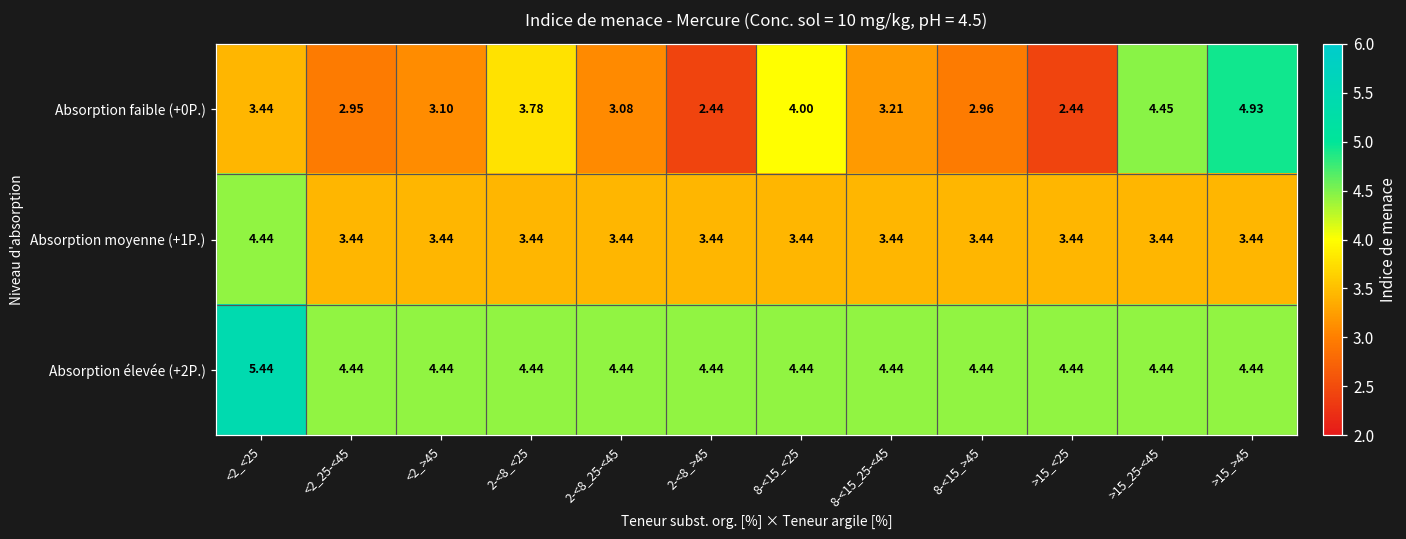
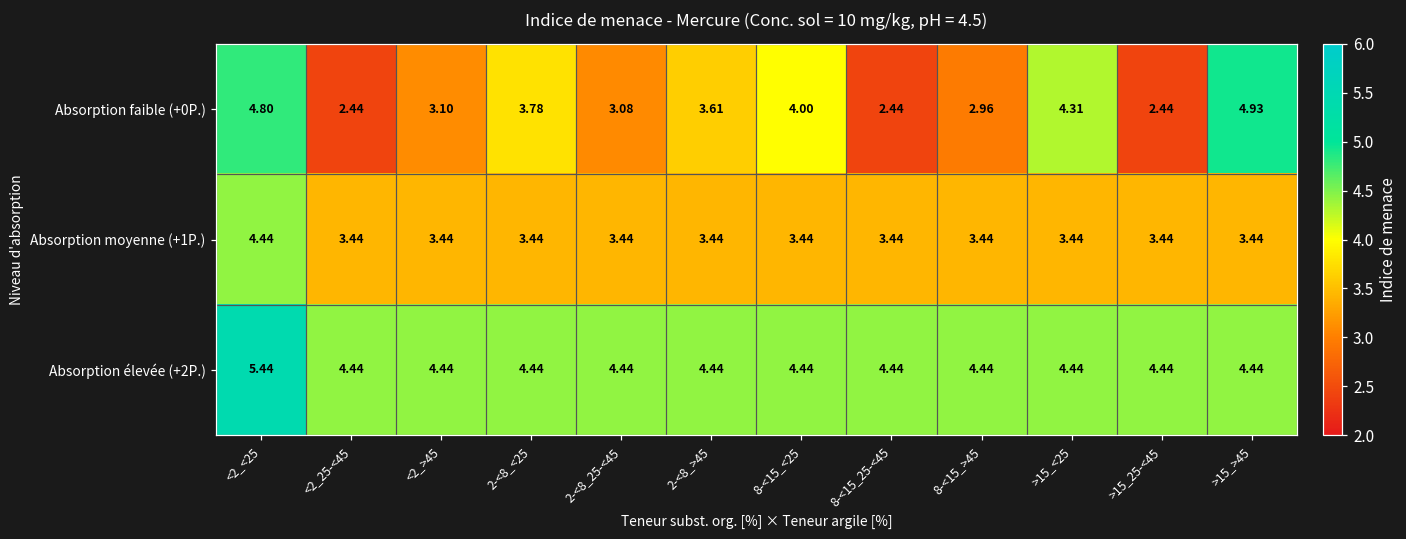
Absorption faible (+0P.), <2_<25: 3.44 -> 4.80
Absorption faible (+0P.), <2_25-<45: 2.95 -> 2.44
Absorption faible (+0P.), 2-<8_>45: 2.44 -> 3.61
Absorption faible (+0P.), 8-<15_25-<45: 3.21 -> 2.44
Absorption faible (+0P.), >15_<25: 2.44 -> 4.31
Absorption faible (+0P.), >15_25-<45: 4.45 -> 2.44
